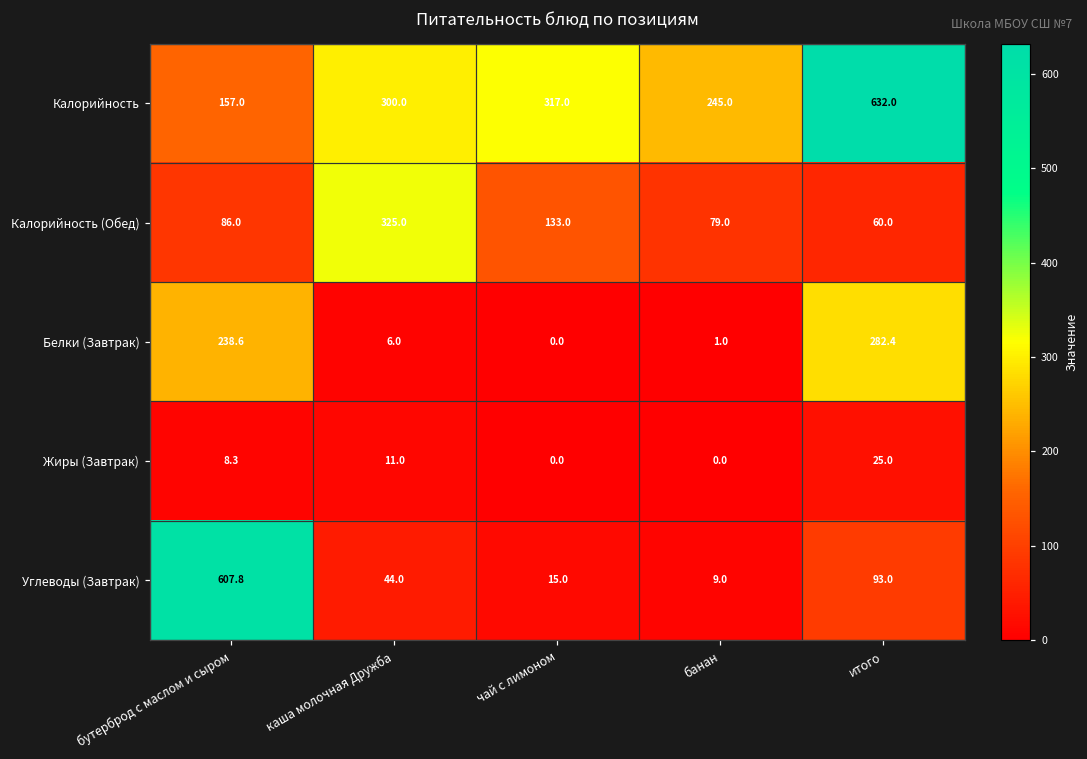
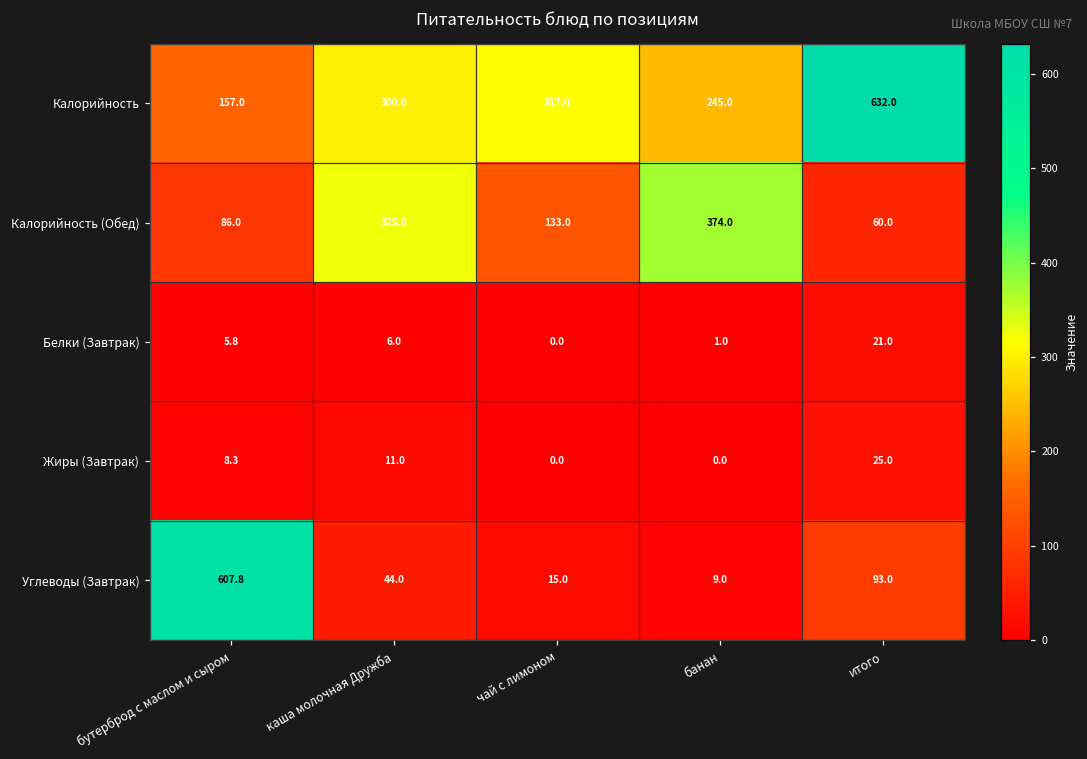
Калорийность (Обед), банан: 79.0 -> 374.0
Белки (Завтрак), бутерброд с маслом и сыром: 238.6 -> 5.8
Белки (Завтрак), итого: 282.4 -> 21.0
